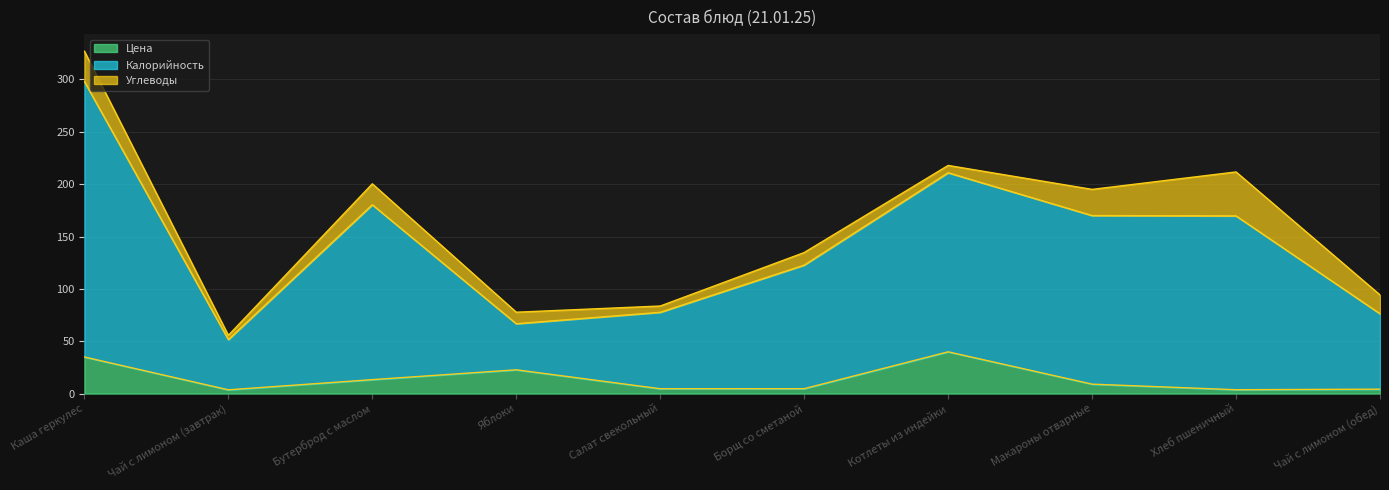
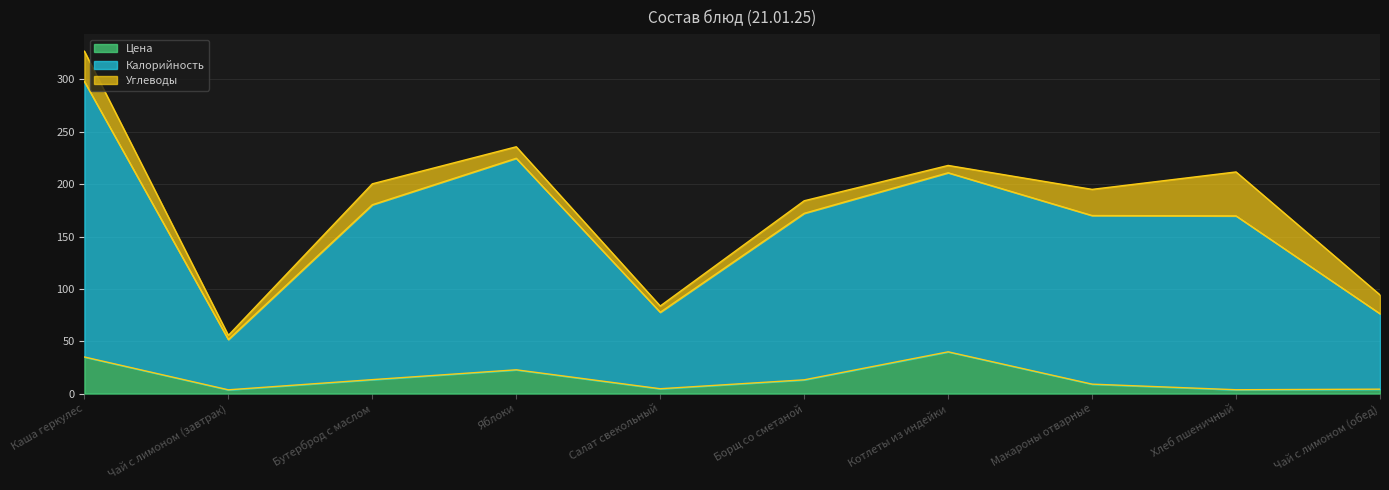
Калорийность, Яблоки: 44 -> 202
Цена, Борщ со сметаной: 5 -> 13
Калорийность, Борщ со сметаной: 118 -> 159
